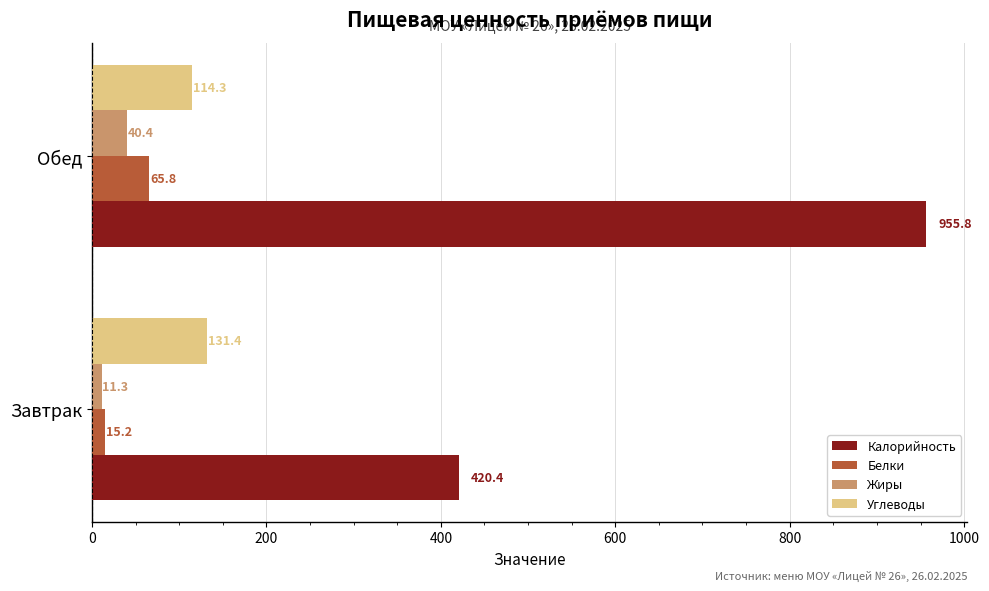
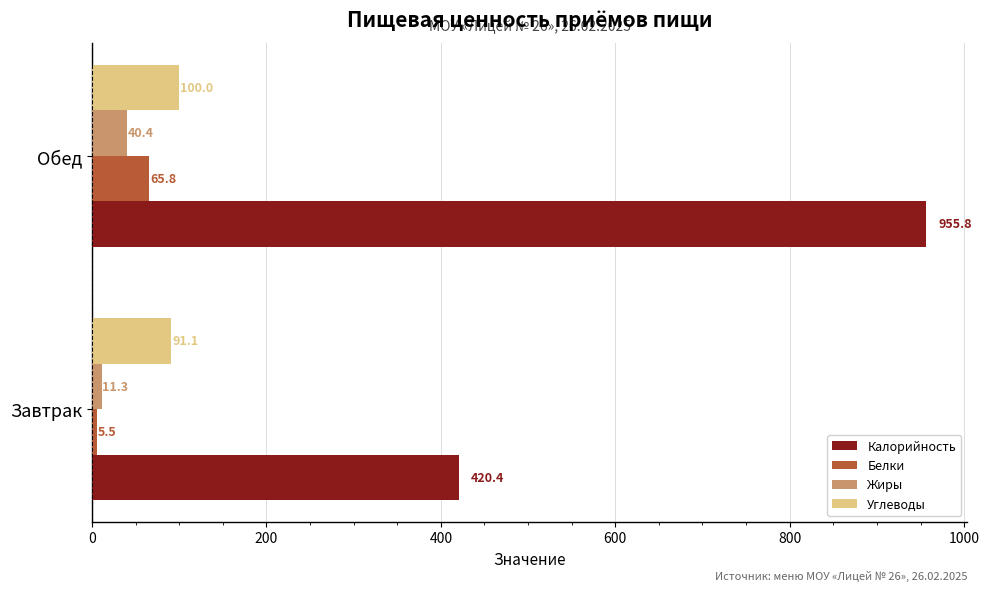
Углеводы, Обед: 114.3 -> 100.0
Углеводы, Завтрак: 131.4 -> 91.1
Белки, Завтрак: 15.2 -> 5.5
